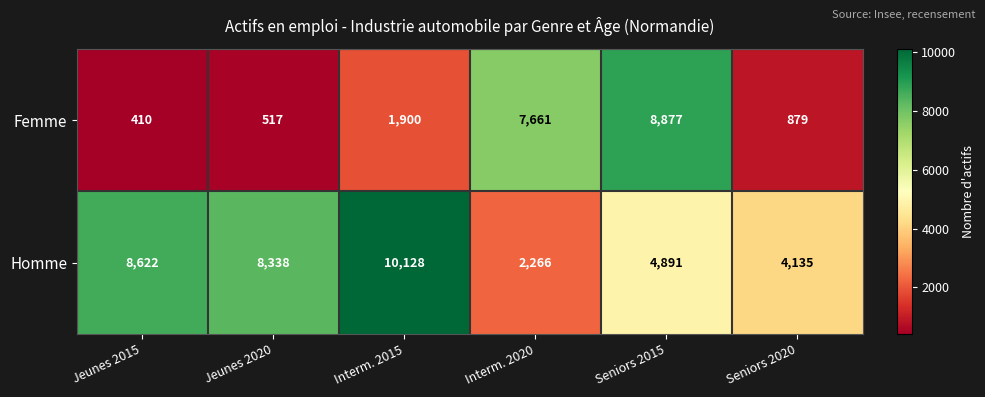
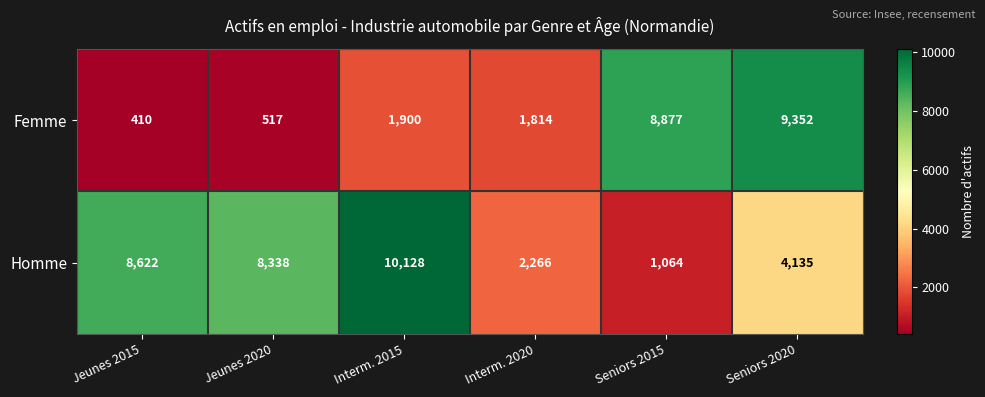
Femme, Interm. 2020: 7,661 -> 1,814
Femme, Seniors 2020: 879 -> 9,352
Homme, Seniors 2015: 4,891 -> 1,064
